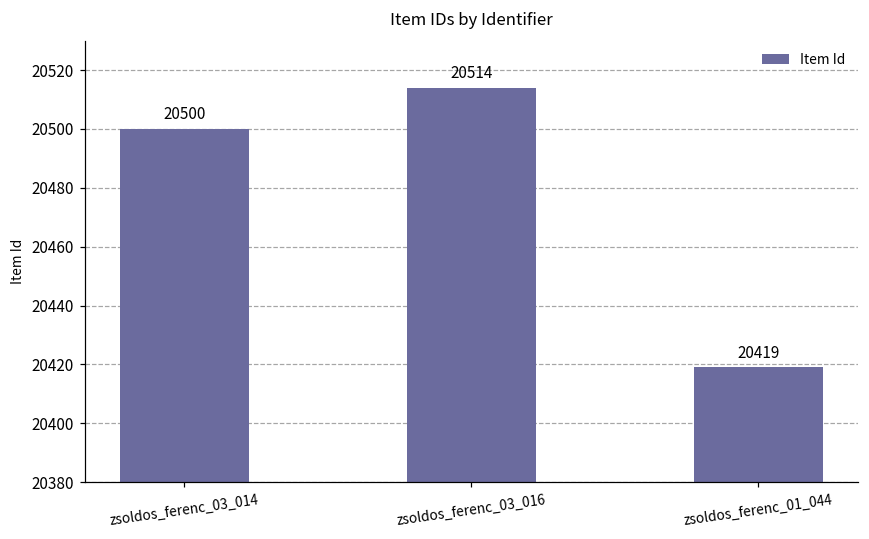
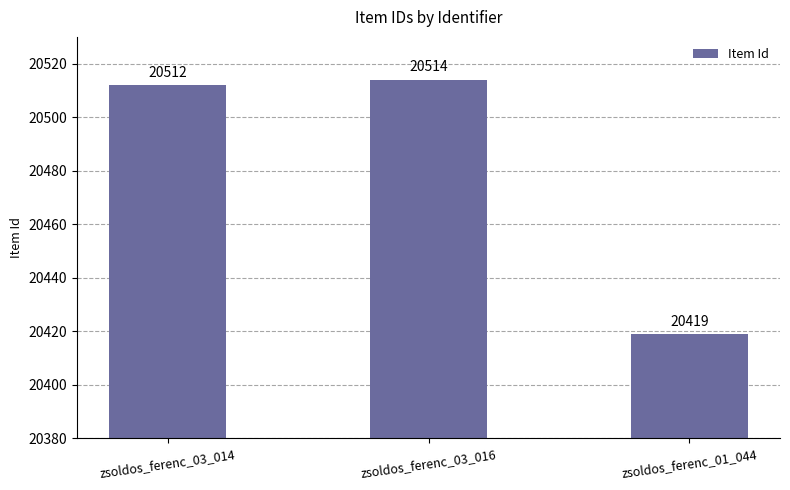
zsoldos_ferenc_03_014: 20500 -> 20512
